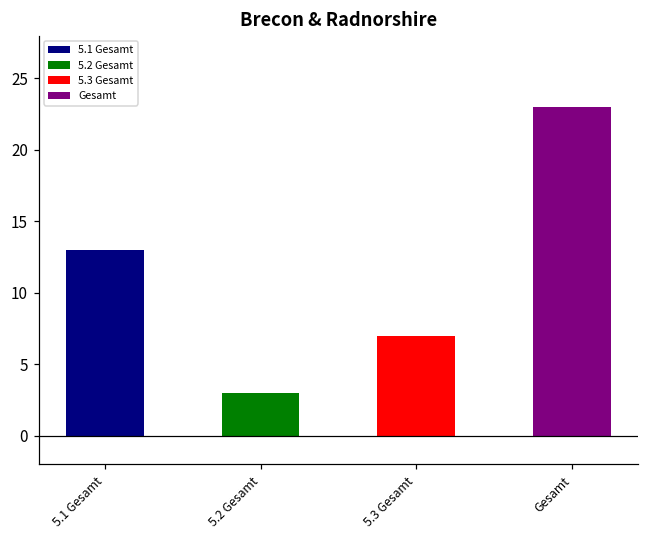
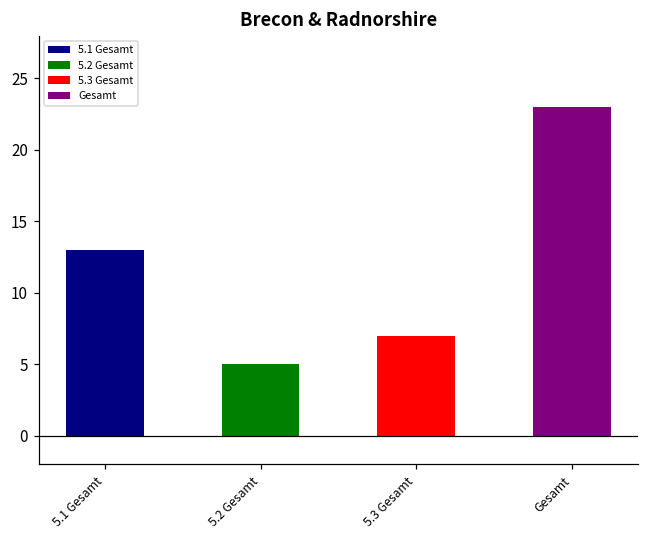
5.2 Gesamt: 3 -> 5
